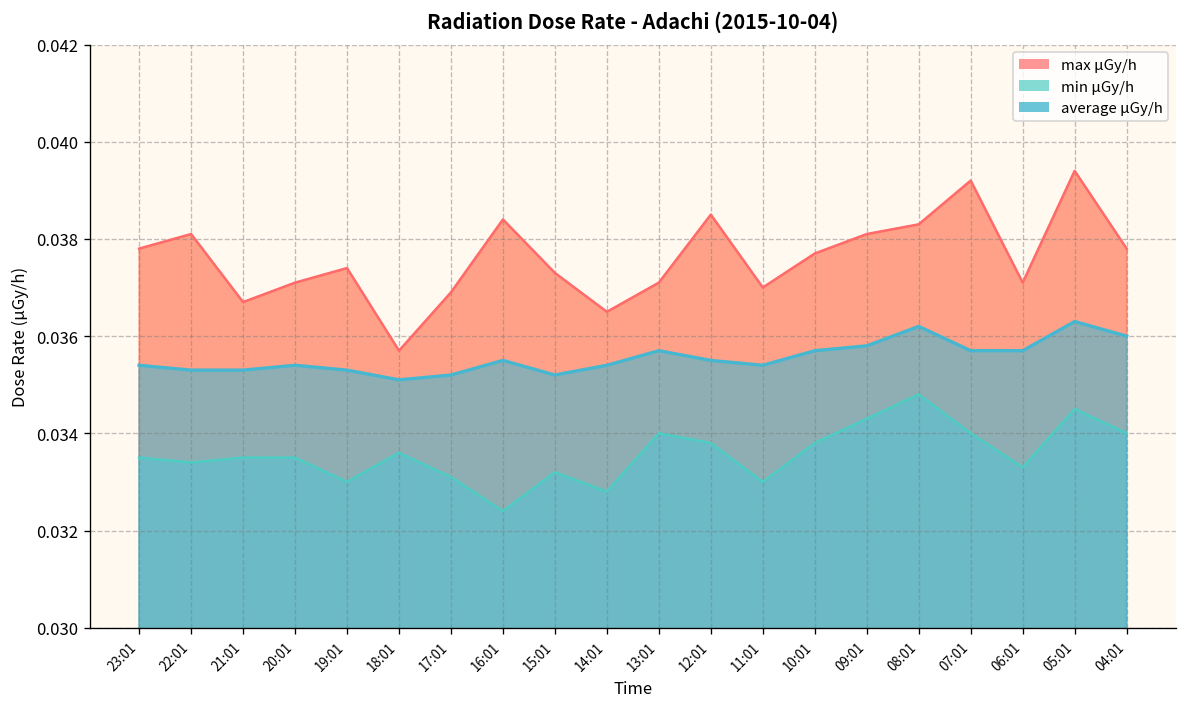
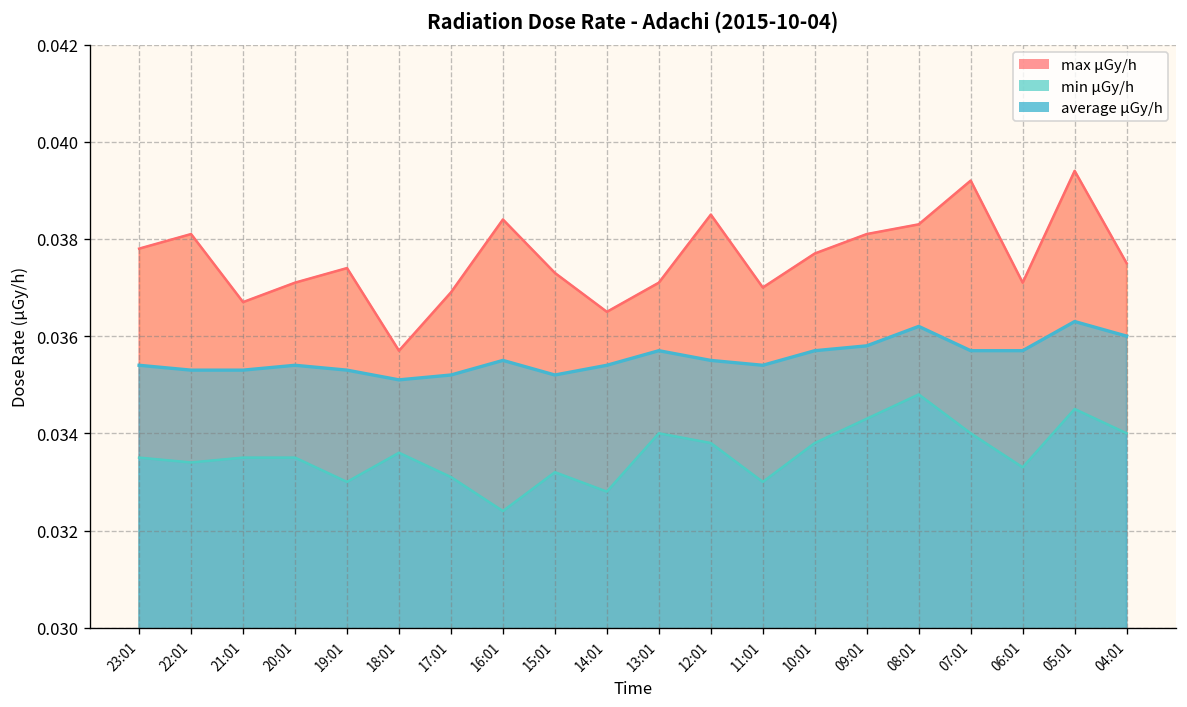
max μGy/h, 04:01: 0.0378 -> 0.0375
